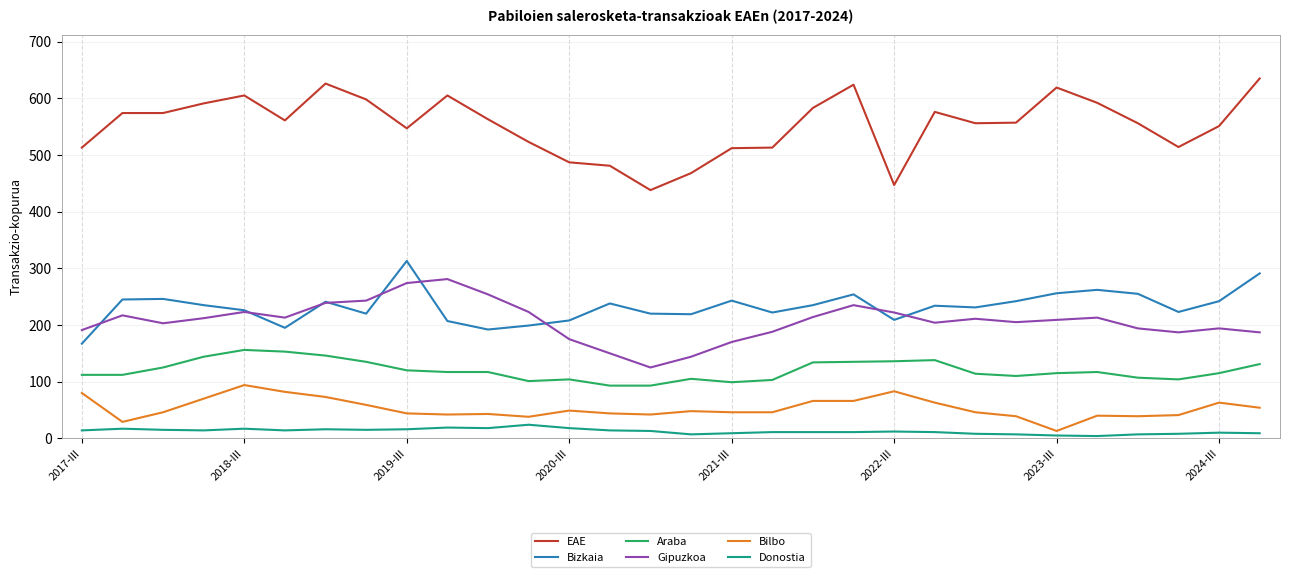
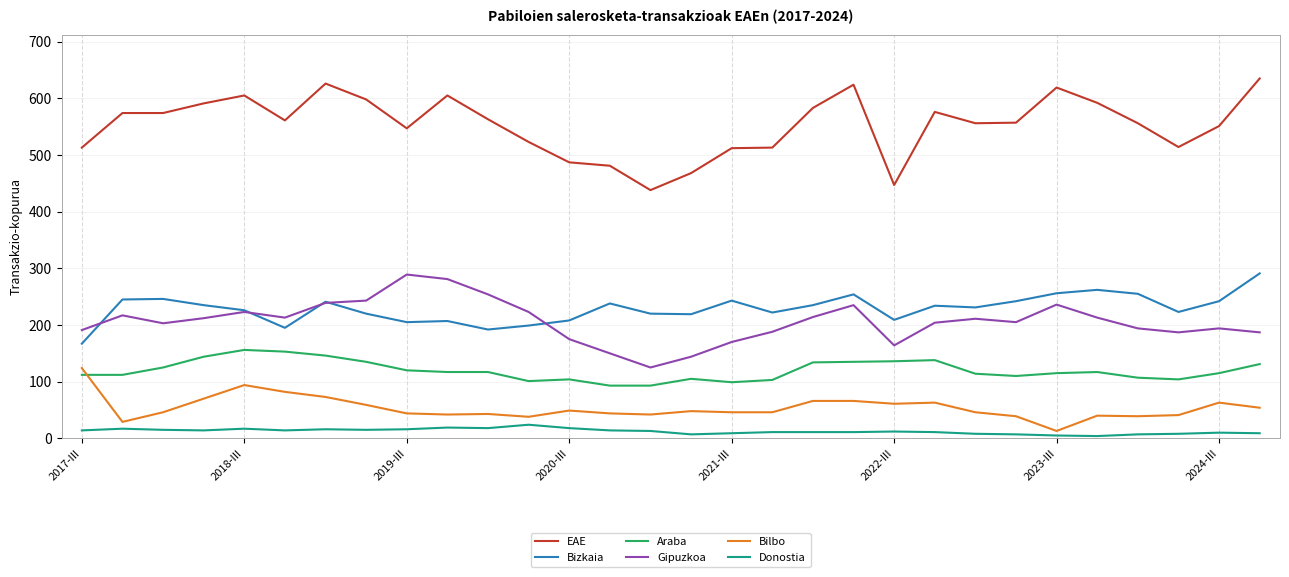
Bilbo, 2017-III: 80 -> 120
Bizkaia, 2019-III: 310 -> 210
Gipuzkoa, 2019-III: 270 -> 290
Gipuzkoa, 2022-III: 220 -> 160
Bilbo, 2022-III: 80 -> 60
Gipuzkoa, 2023-III: 210 -> 240
